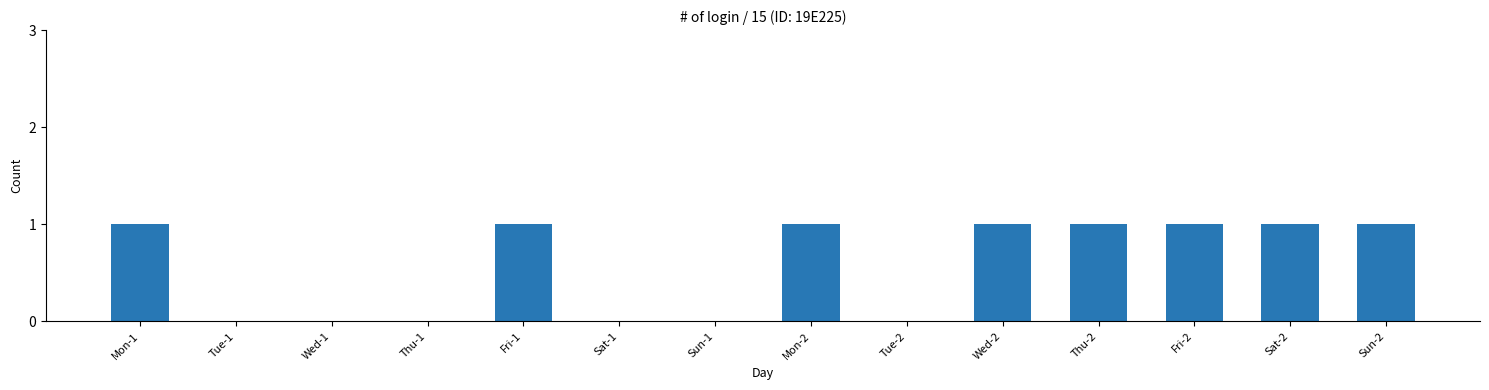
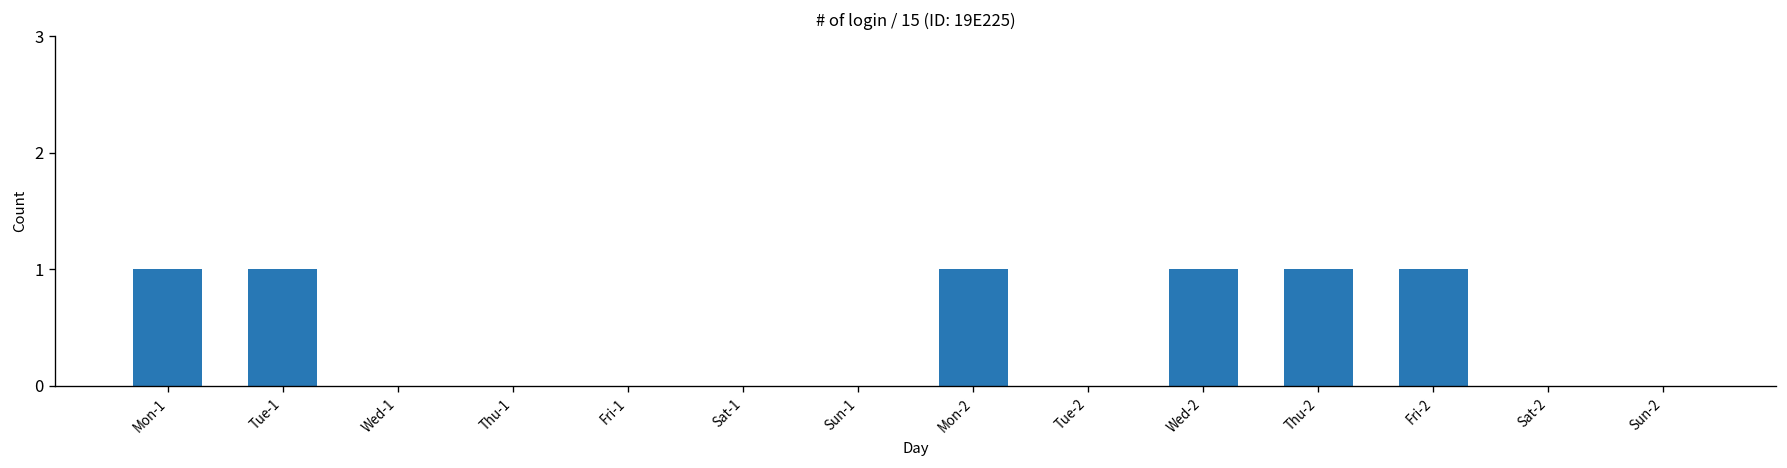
Tue-1: 0 -> 1
Fri-1: 1 -> 0
Sat-2: 1 -> 0
Sun-2: 1 -> 0
